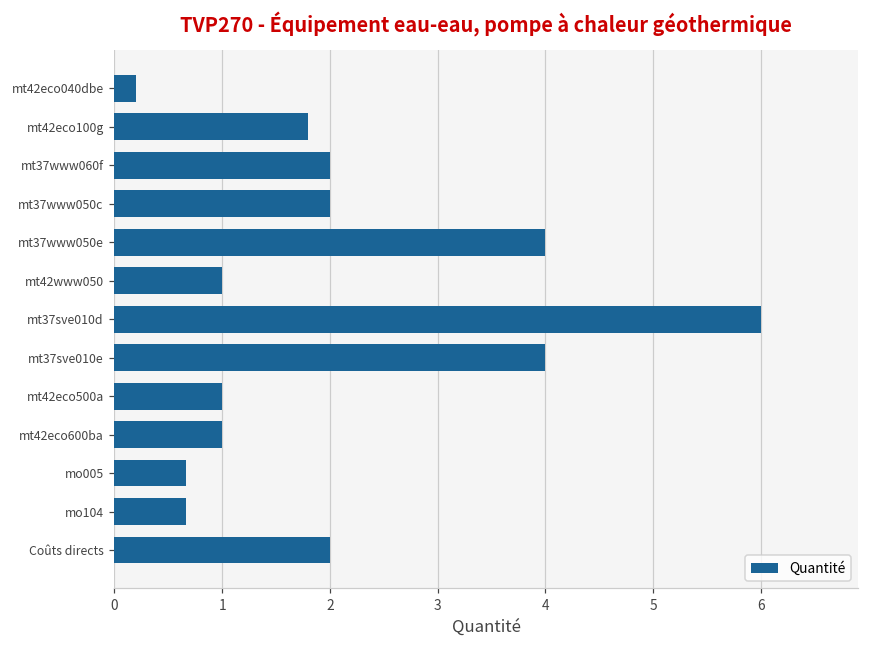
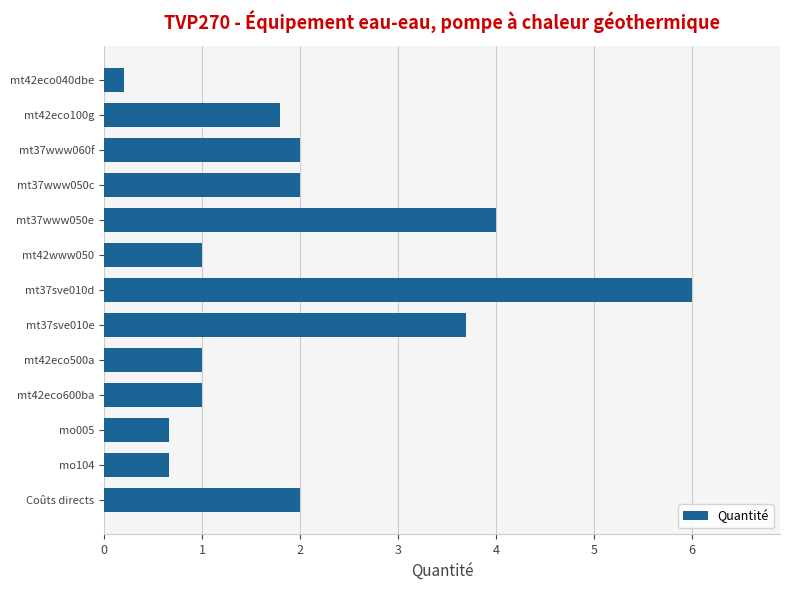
mt37sve010e: 4.0 -> 3.7
